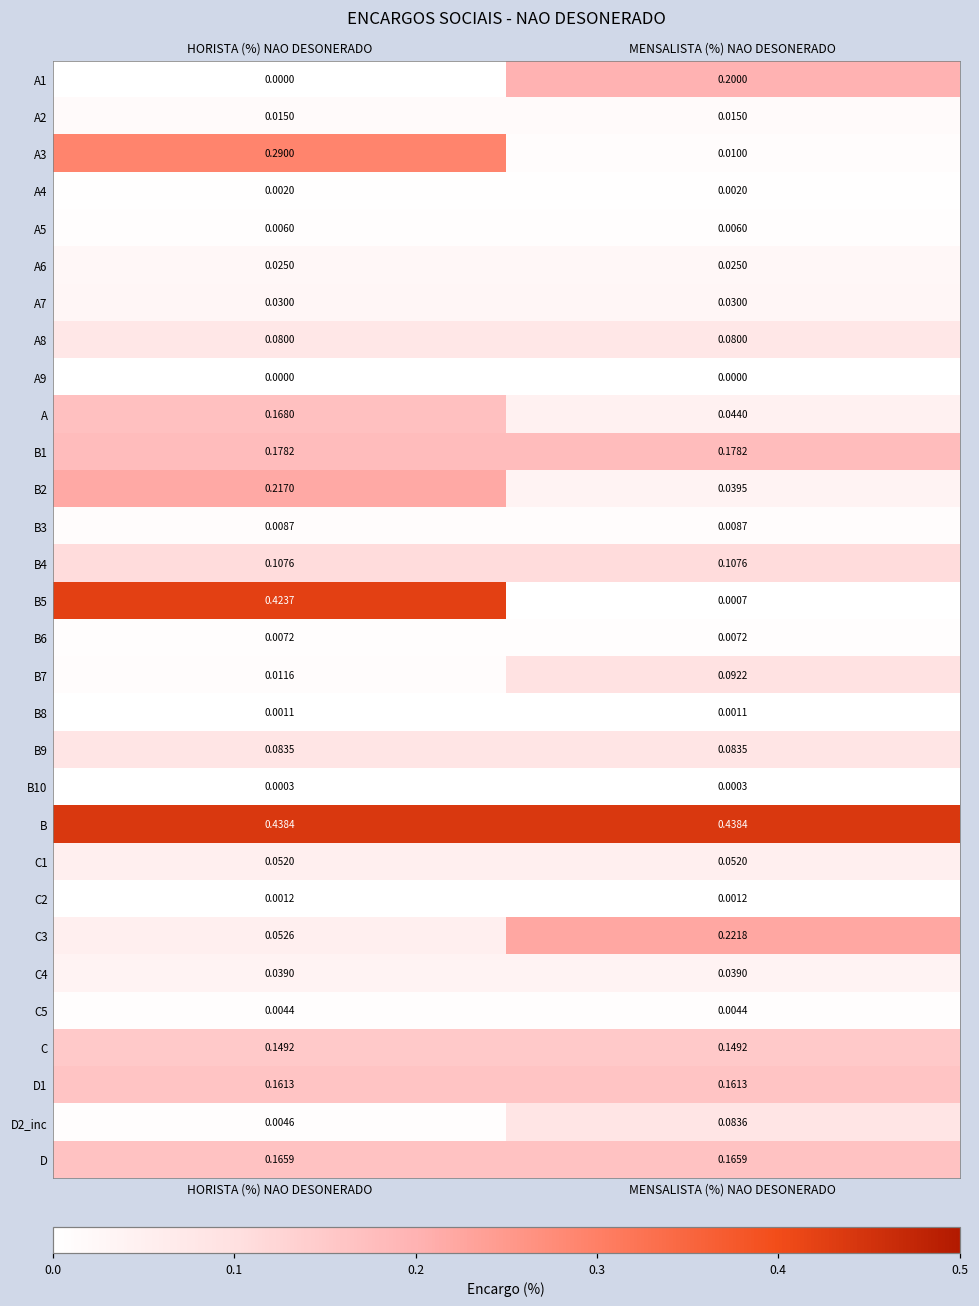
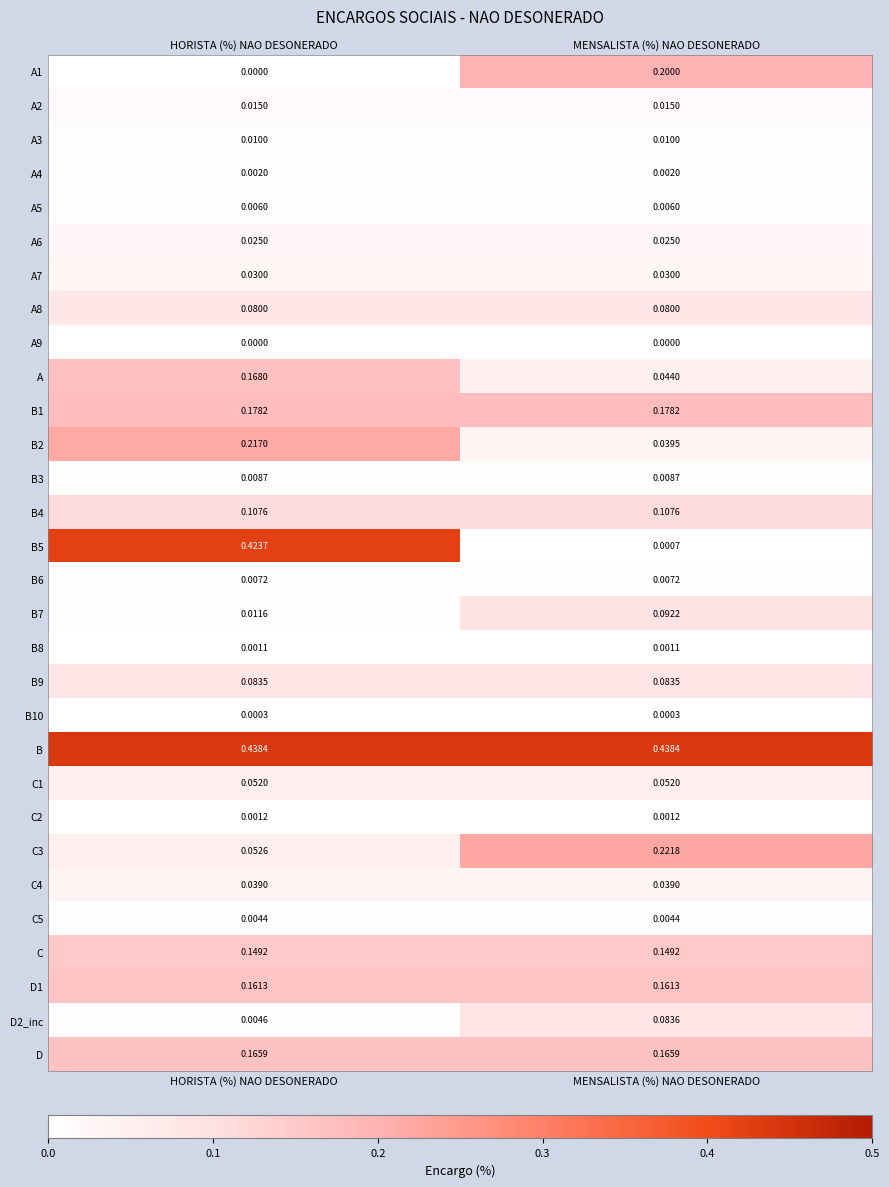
A3, HORISTA (%) NAO DESONERADO: 0.2900 -> 0.0100
